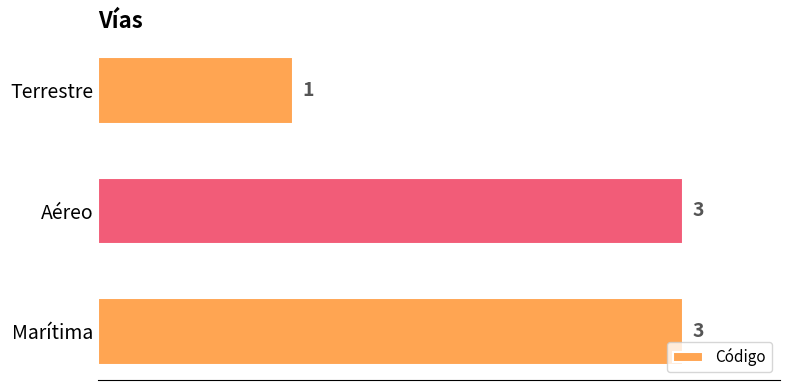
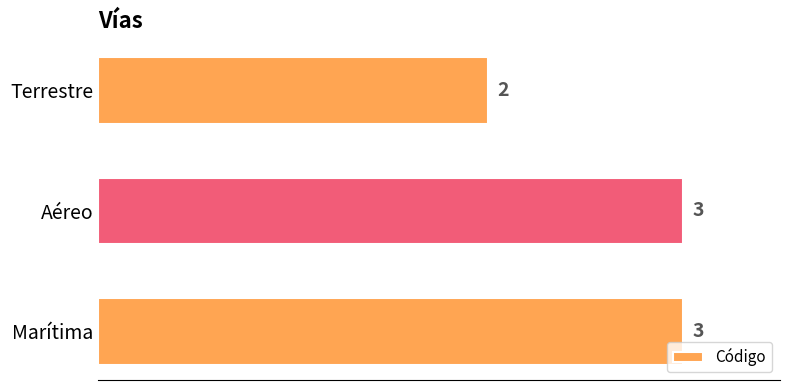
Terrestre: 1 -> 2
